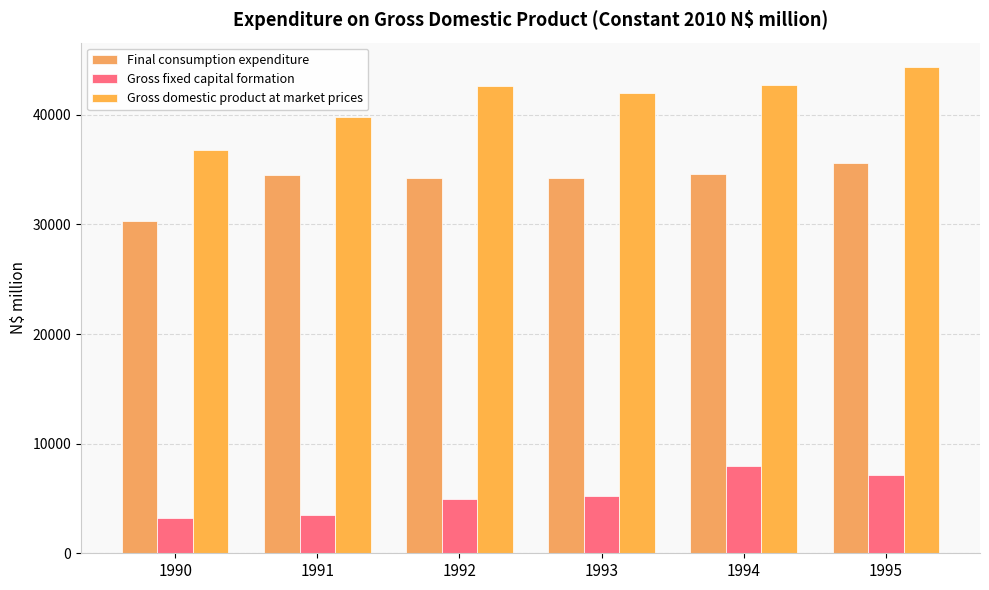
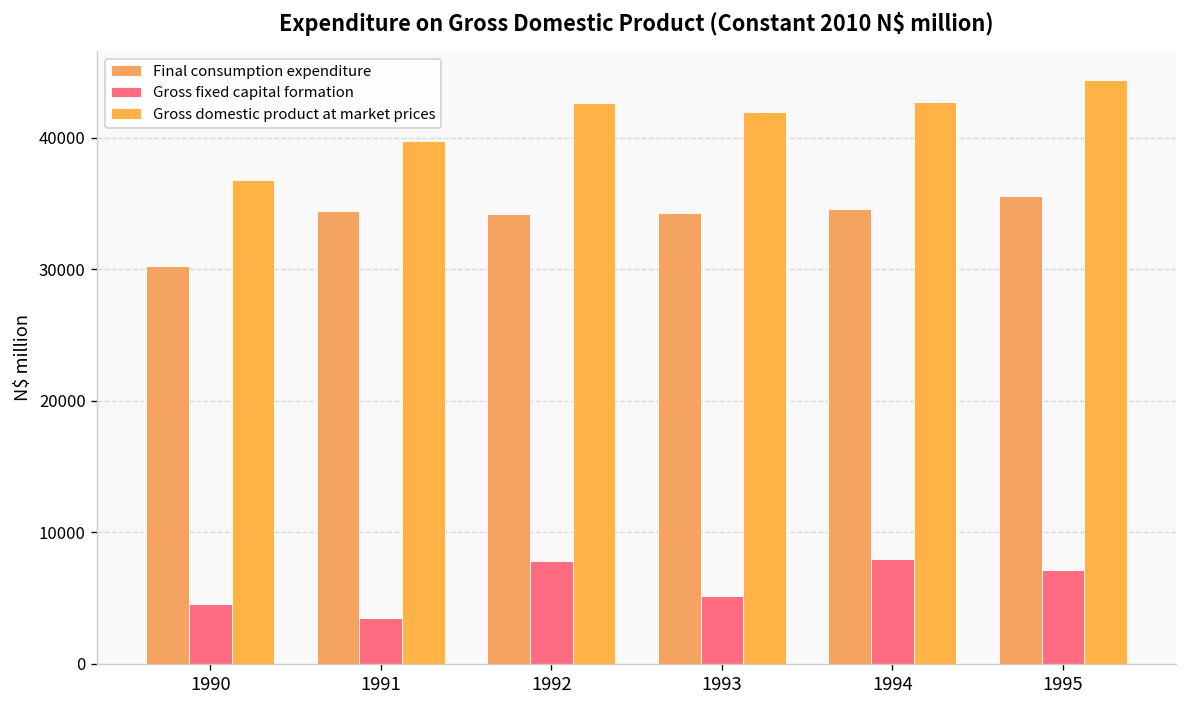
Gross fixed capital formation, 1990: 3200 -> 4600
Gross fixed capital formation, 1992: 4900 -> 7800
